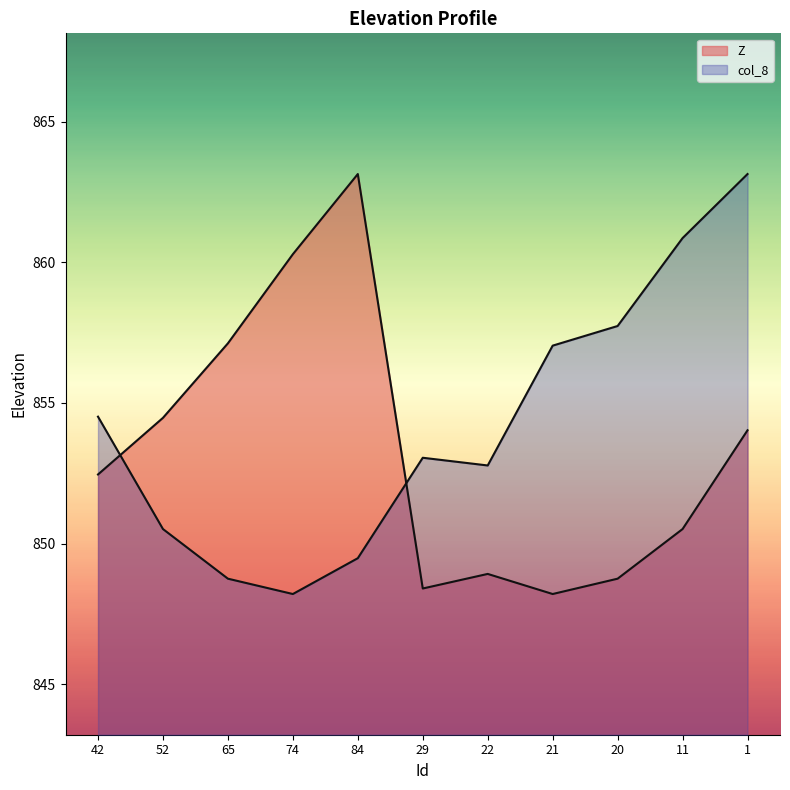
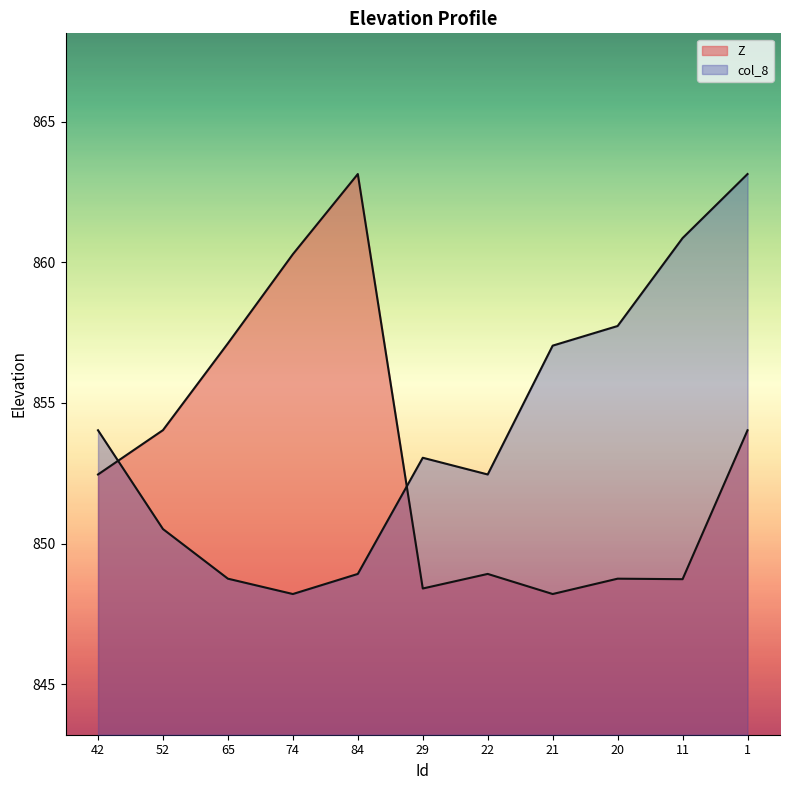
col_8, 42: 854.5 -> 854.0
Z, 52: 854.5 -> 854.0
col_8, 84: 849.5 -> 848.9
col_8, 22: 852.8 -> 852.5
Z, 11: 850.5 -> 848.7
